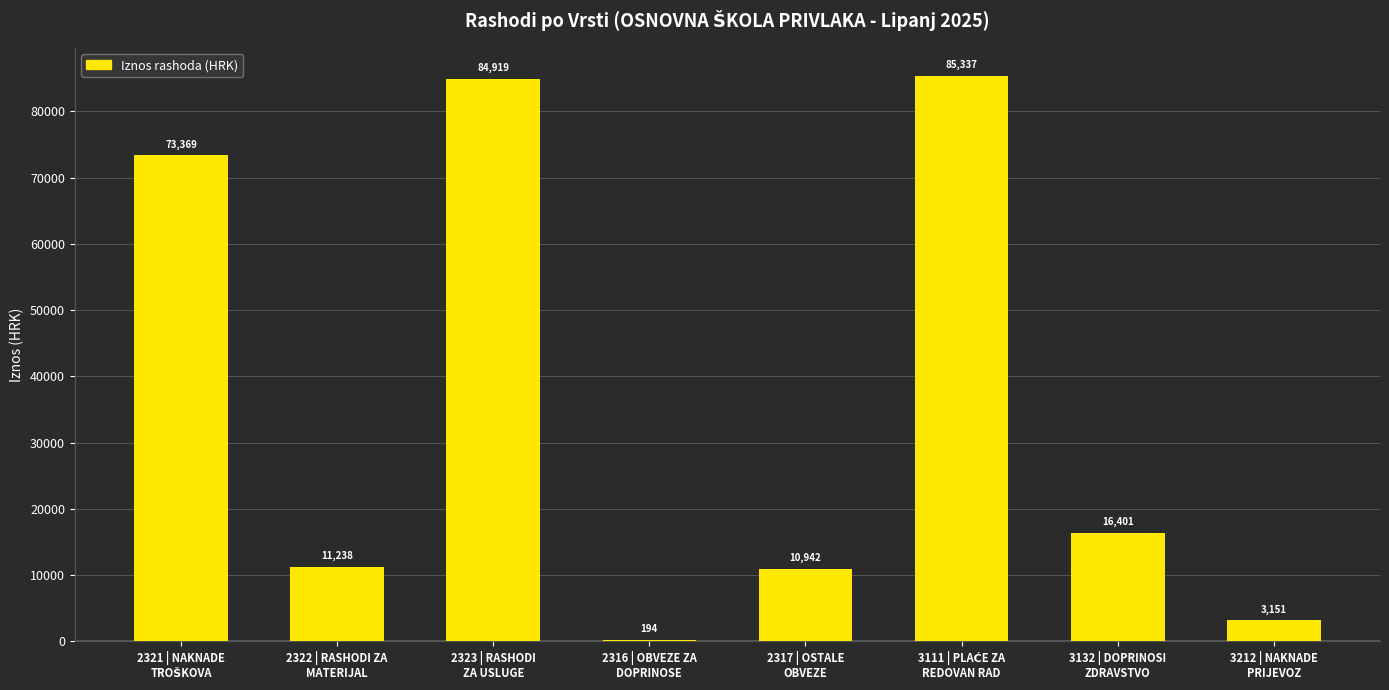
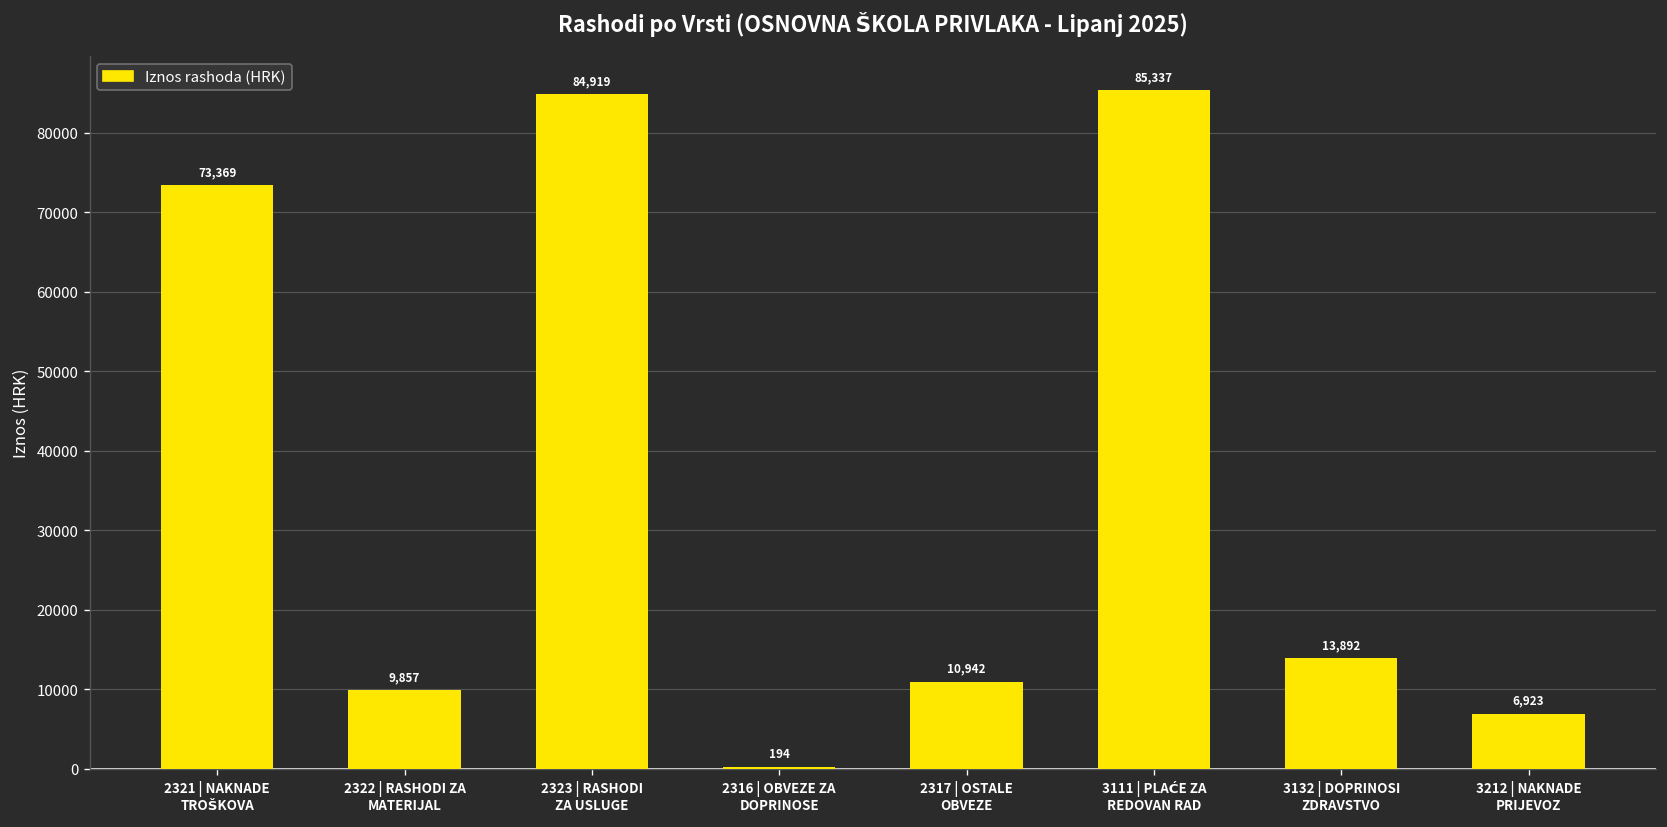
2322 | RASHODI ZA MATERIJAL: 11,238 -> 9,857
3132 | DOPRINOSI ZDRAVSTVO: 16,401 -> 13,892
3212 | NAKNADE PRIJEVOZ: 3,151 -> 6,923
